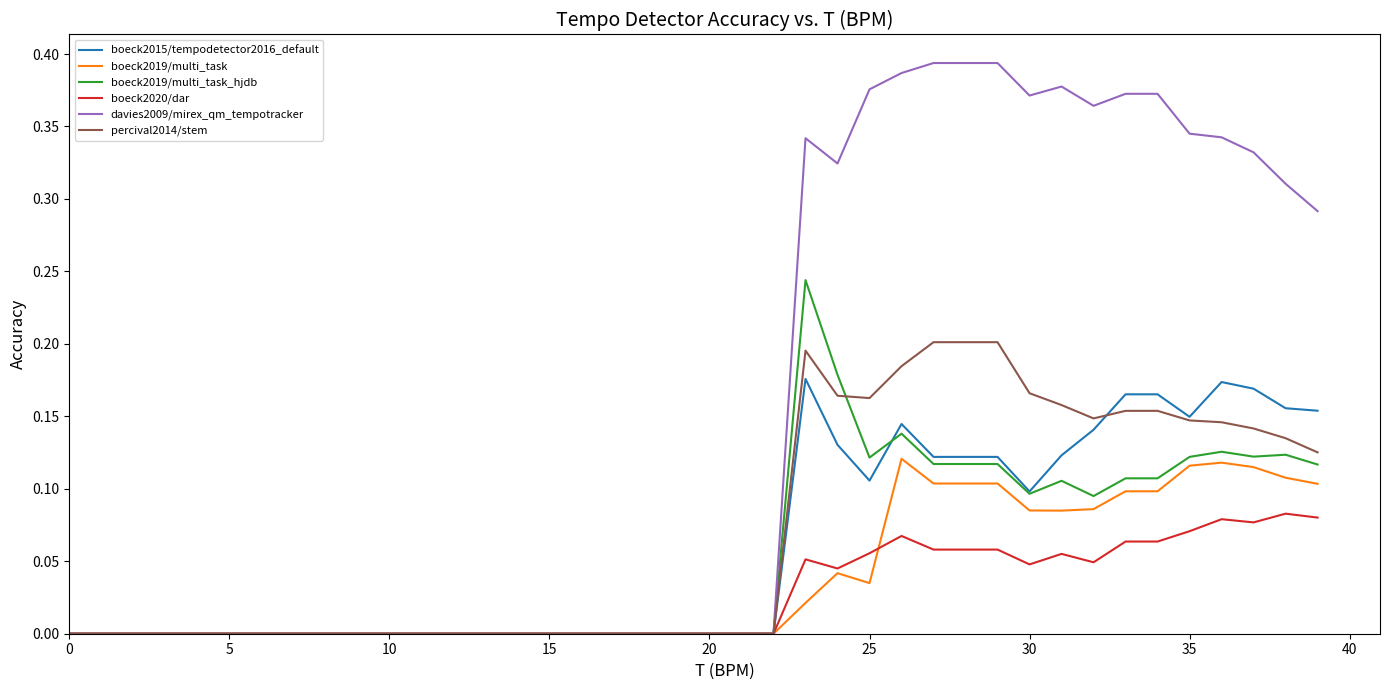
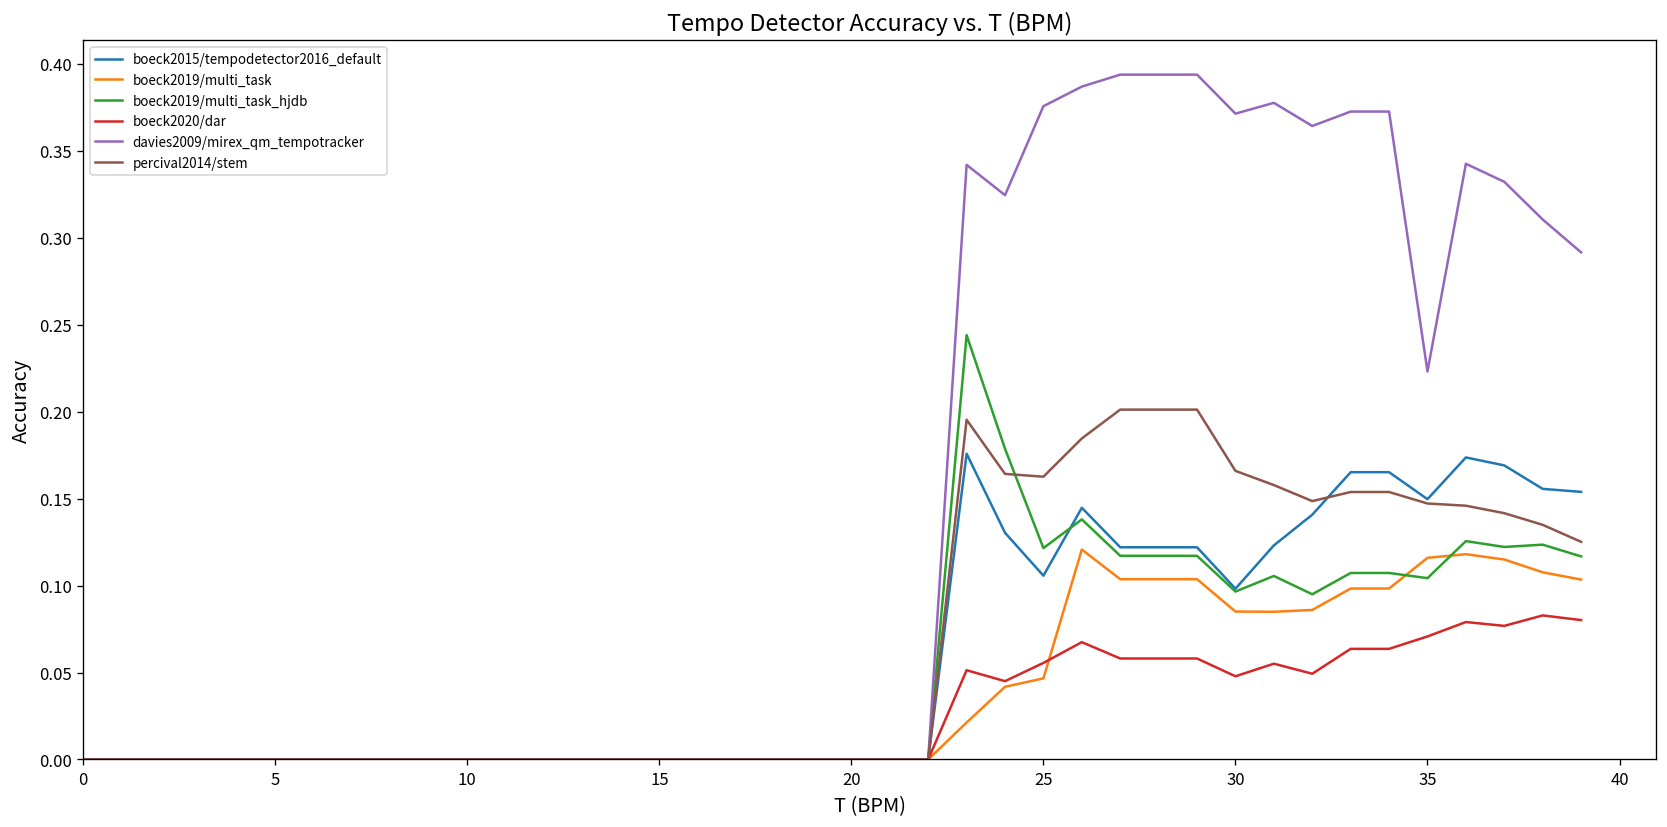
boeck2019/multi_task, 25: 0.035 -> 0.047
boeck2019/multi_task_hjdb, 35: 0.122 -> 0.104
davies2009/mirex_qm_tempotracker, 35: 0.345 -> 0.223
